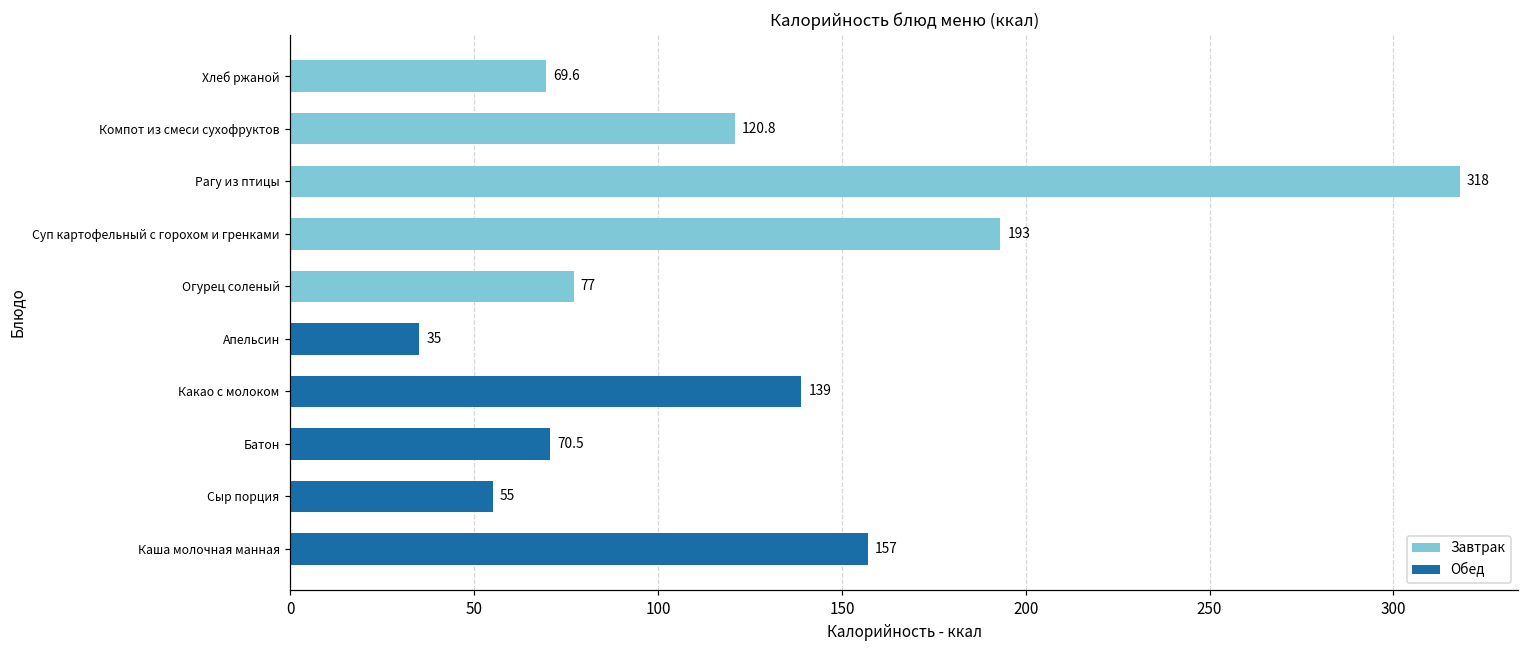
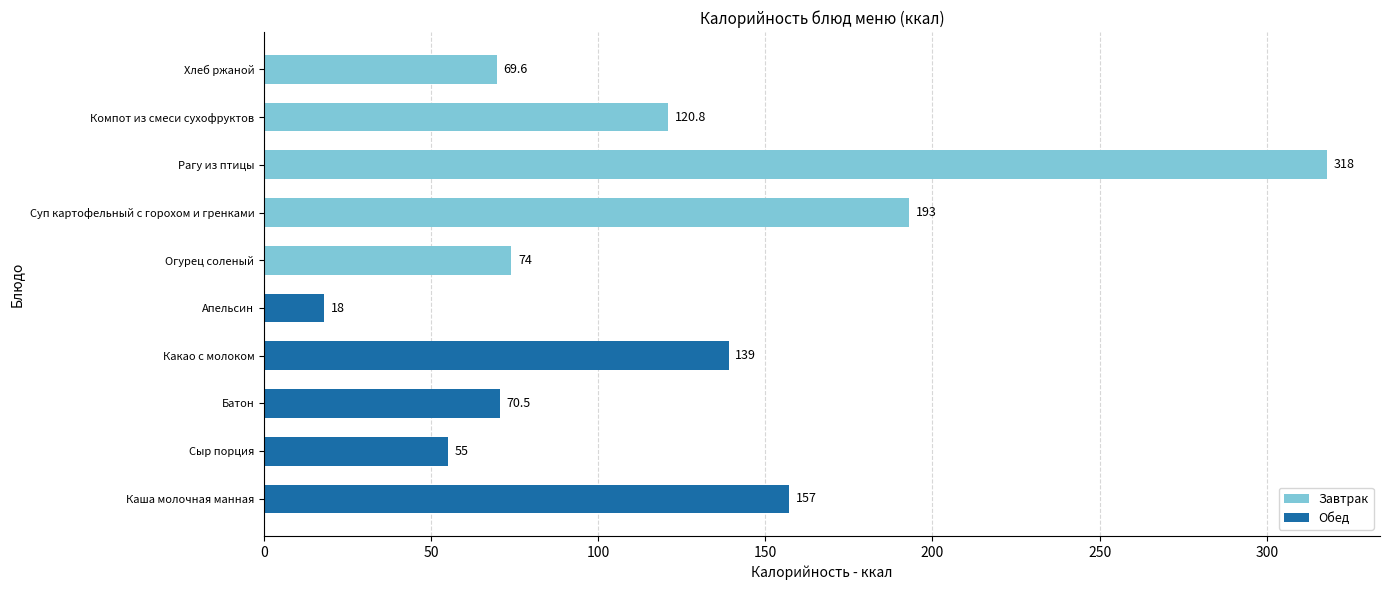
Завтрак, Огурец соленый: 77 -> 74
Обед, Апельсин: 35 -> 18
